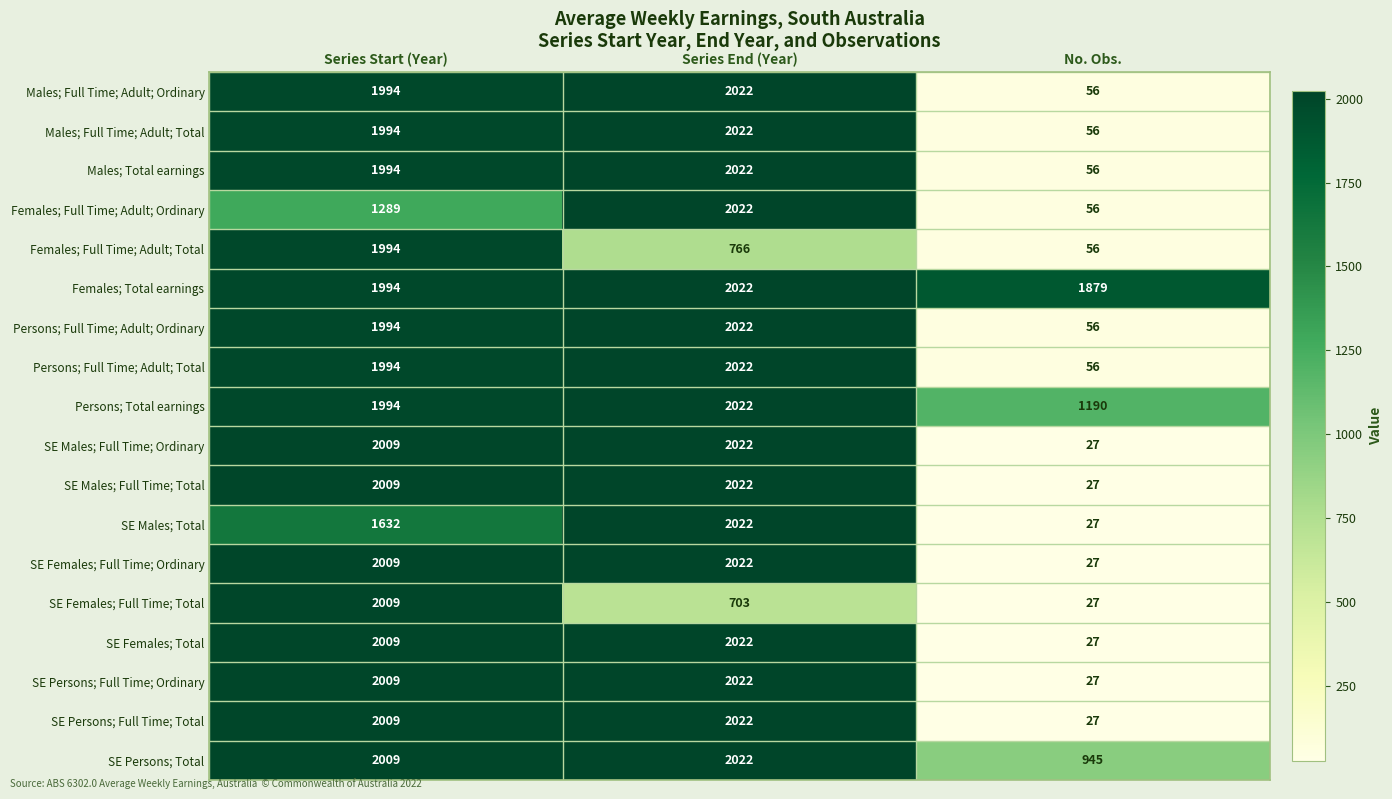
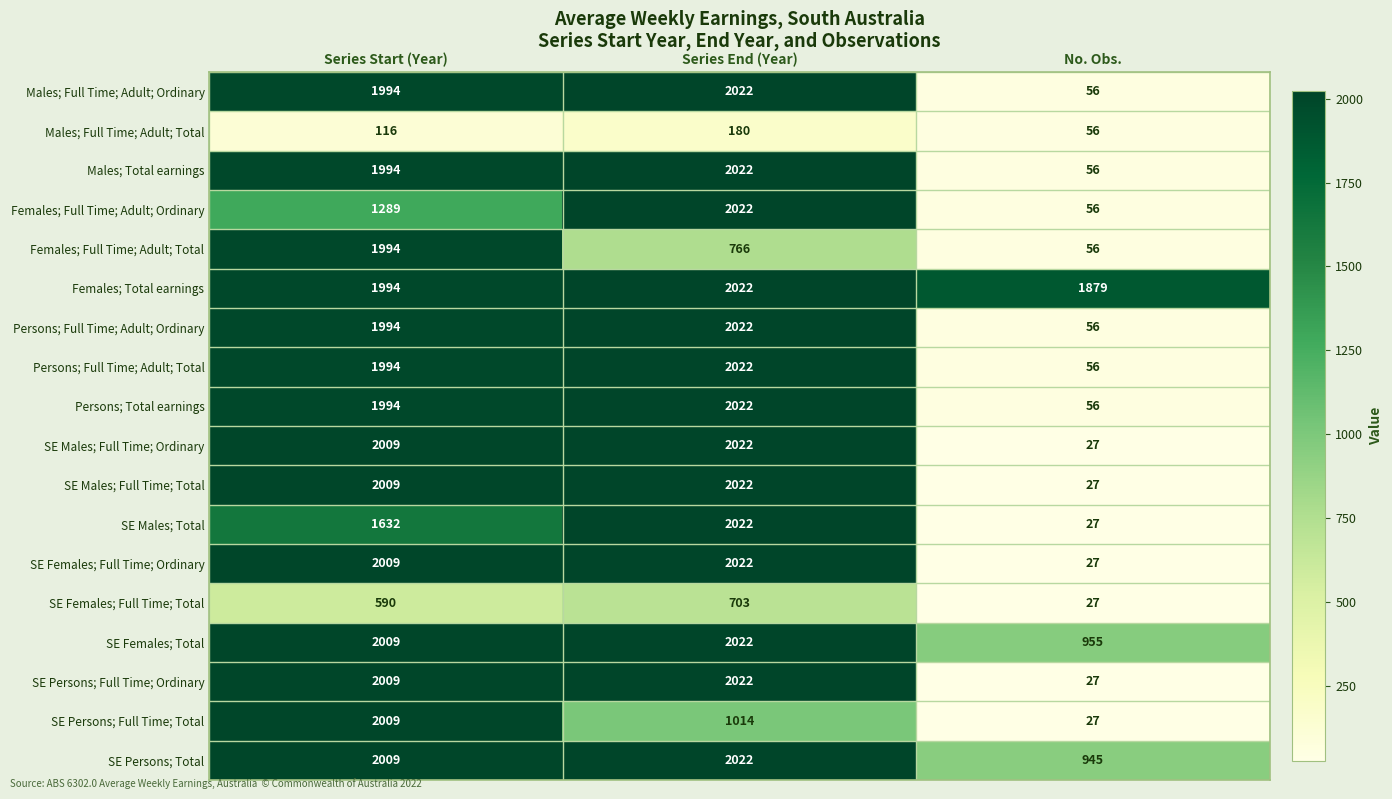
Males; Full Time; Adult; Total, Series Start (Year): 1994 -> 116
Males; Full Time; Adult; Total, Series End (Year): 2022 -> 180
Persons; Total earnings, No. Obs.: 1190 -> 56
SE Females; Full Time; Total, Series Start (Year): 2009 -> 590
SE Females; Total, No. Obs.: 27 -> 955
SE Persons; Full Time; Total, Series End (Year): 2022 -> 1014
